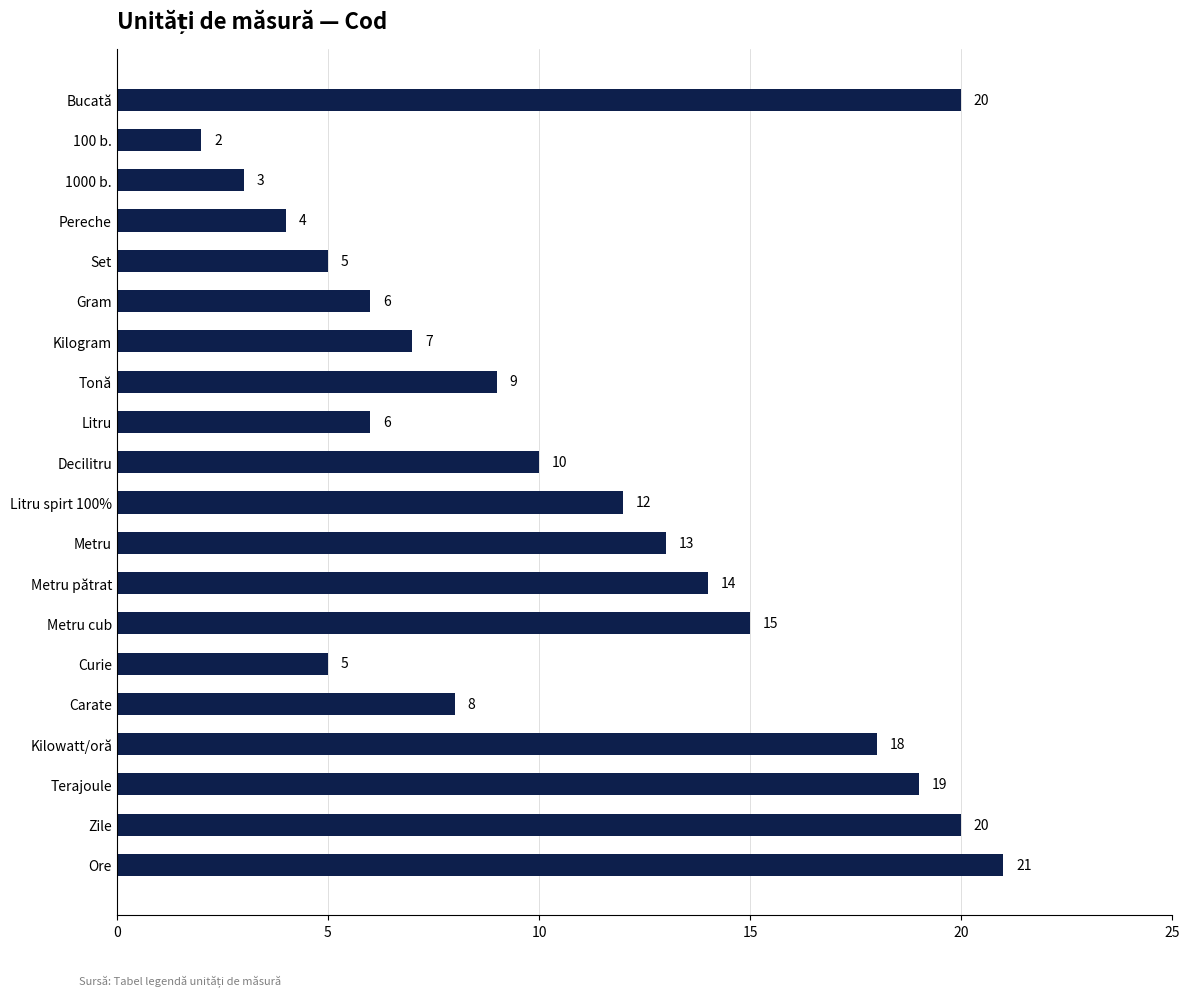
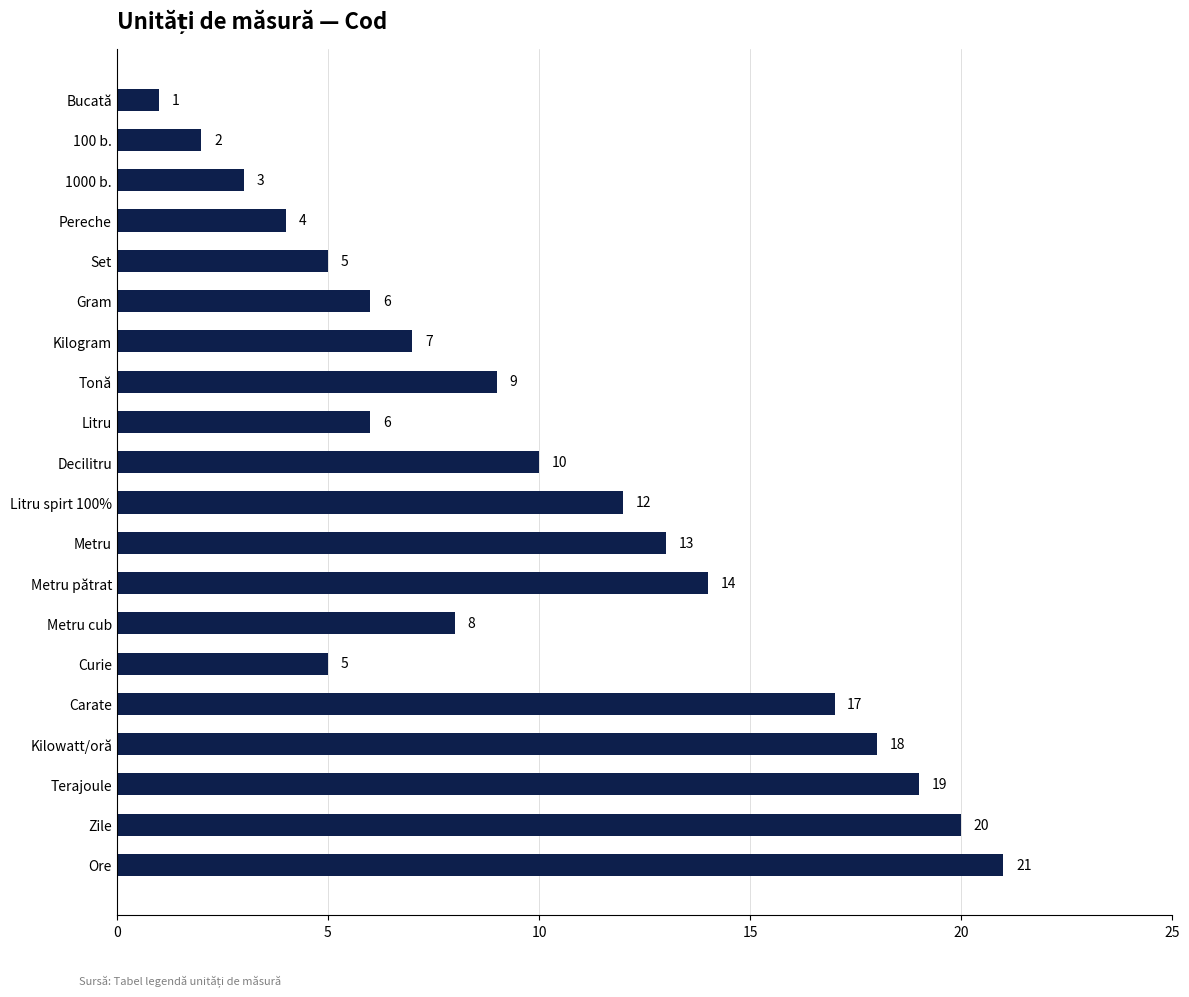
Bucată: 20 -> 1
Metru cub: 15 -> 8
Carate: 8 -> 17
